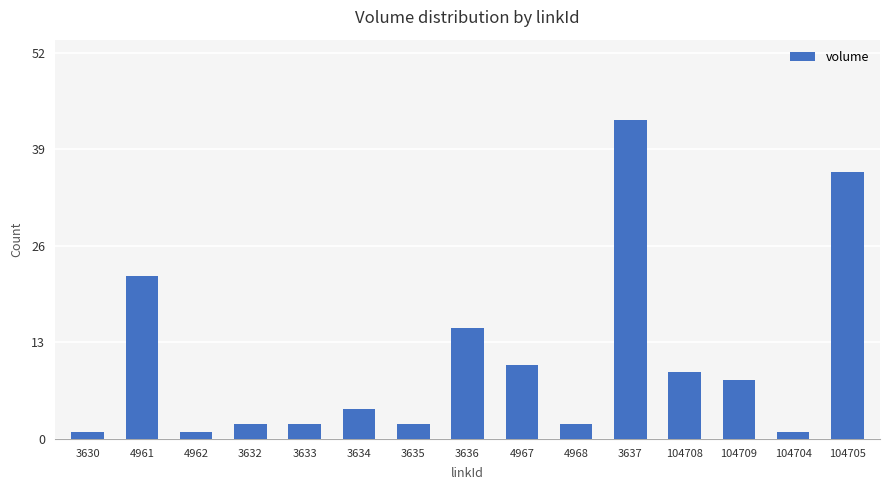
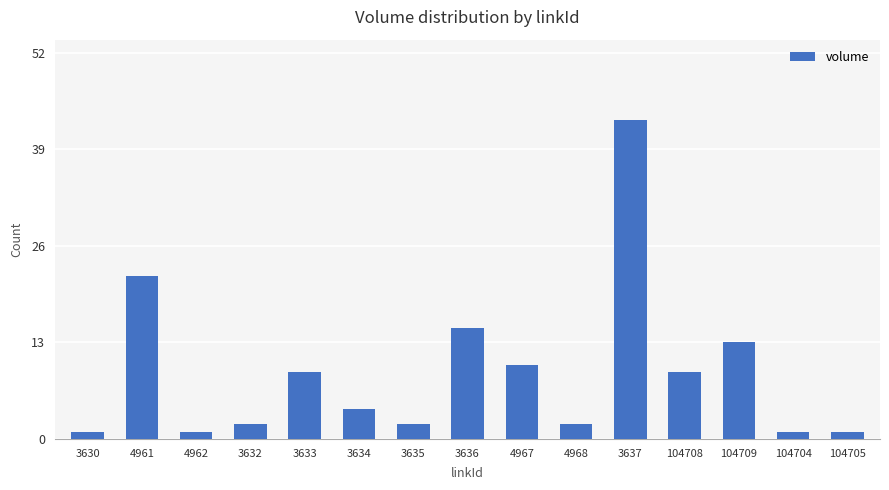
3633: 2 -> 9
104709: 8 -> 13
104705: 36 -> 1
